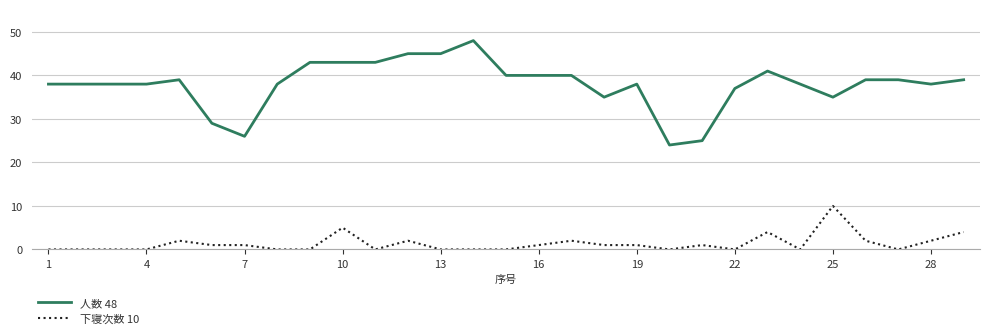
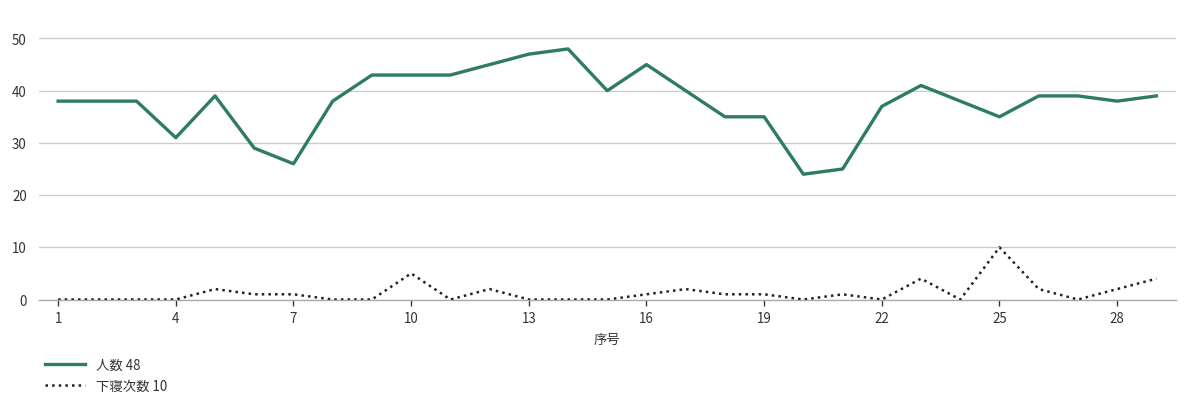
人数 48, 4: 38 -> 31
人数 48, 13: 45 -> 47
人数 48, 16: 40 -> 45
人数 48, 19: 38 -> 35
